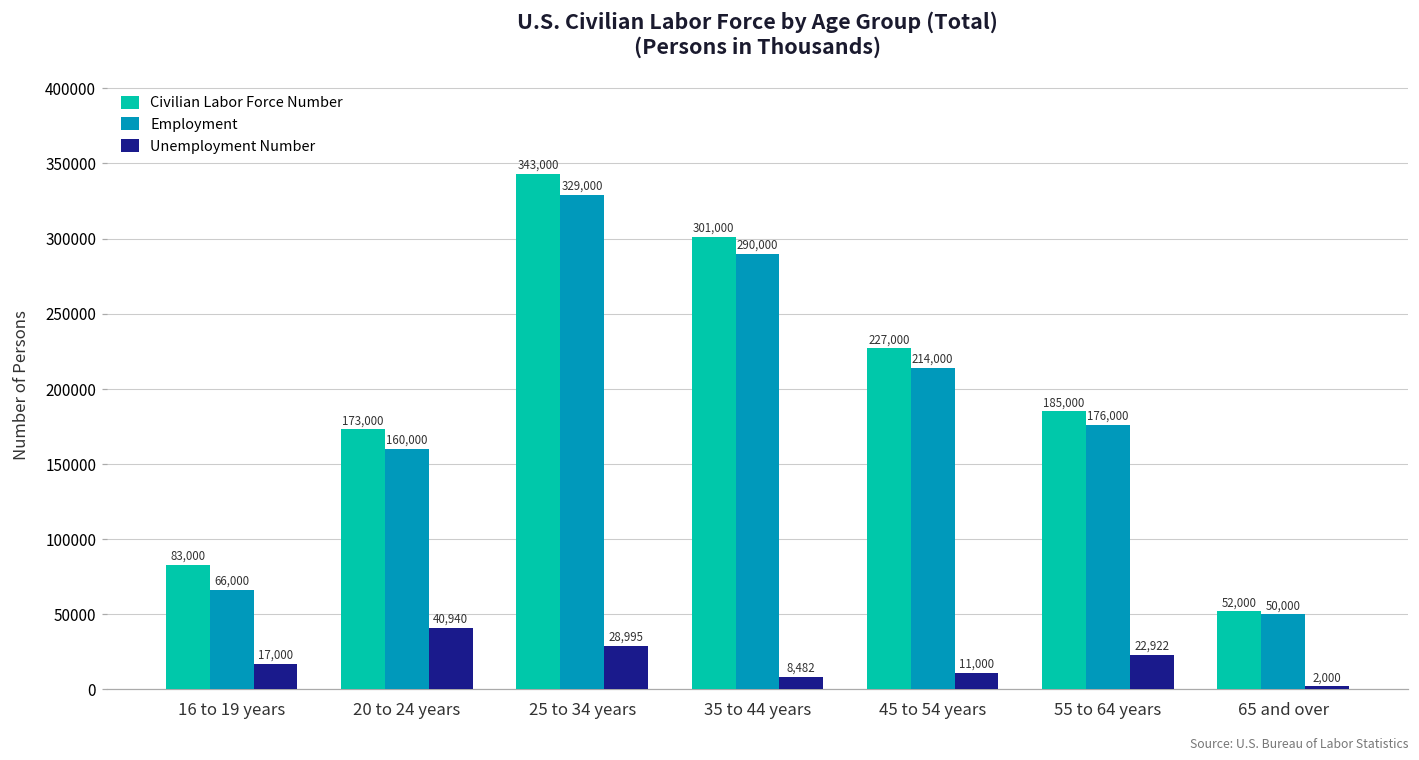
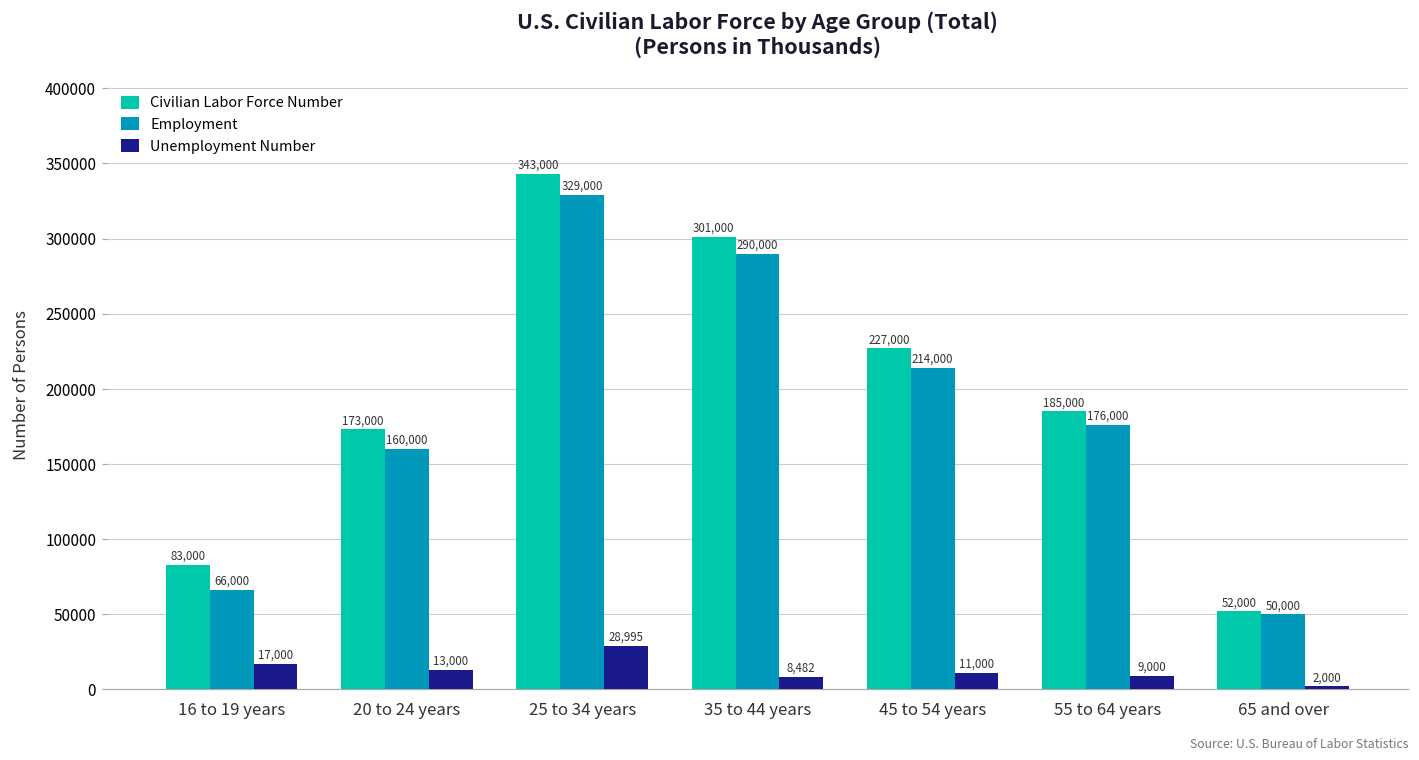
Unemployment Number, 20 to 24 years: 40,940 -> 13,000
Unemployment Number, 55 to 64 years: 22,922 -> 9,000
